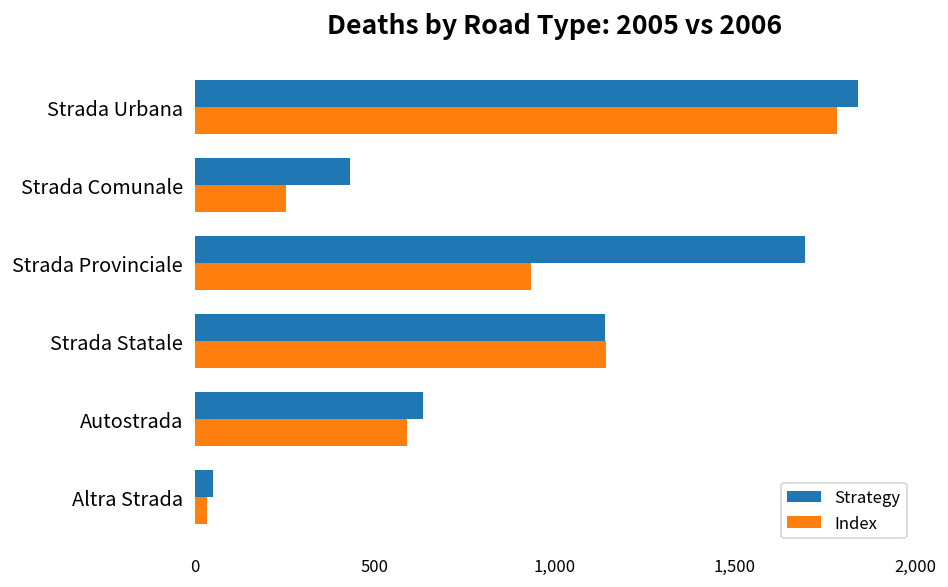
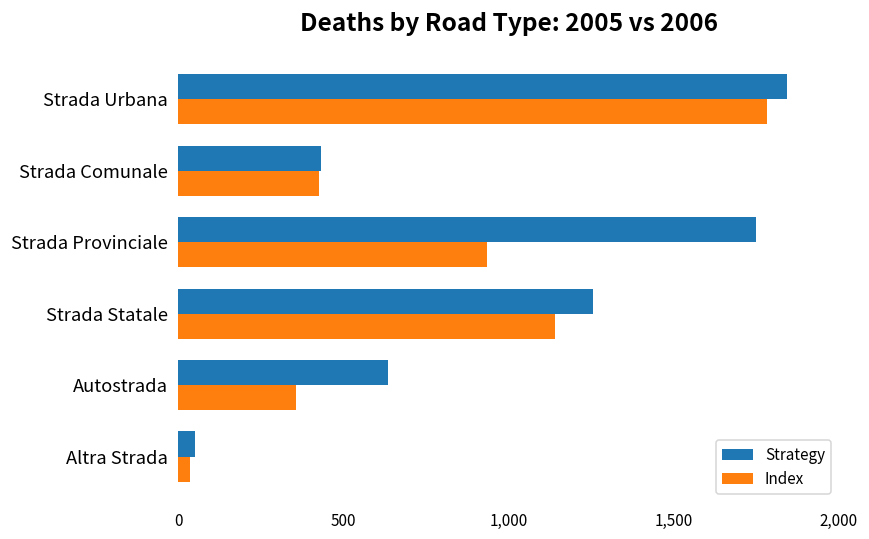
Index, Strada Comunale: 250 -> 430
Strategy, Strada Provinciale: 1,700 -> 1,750
Strategy, Strada Statale: 1,140 -> 1,260
Index, Autostrada: 590 -> 360
